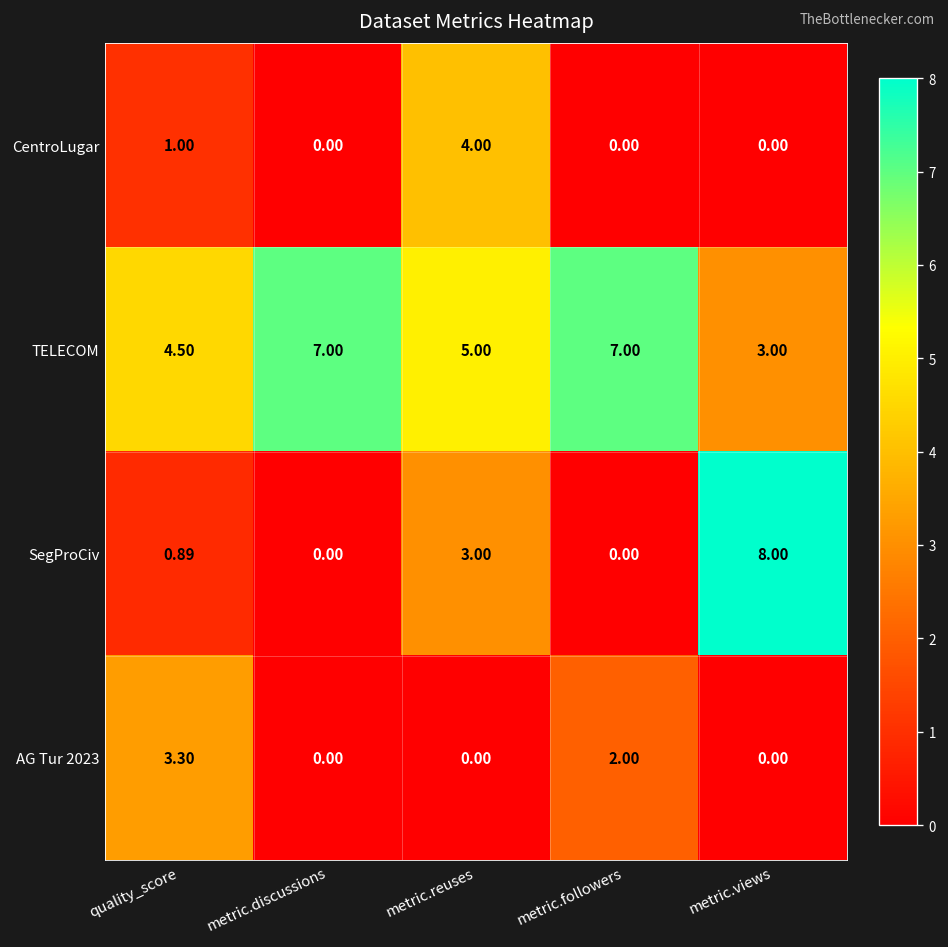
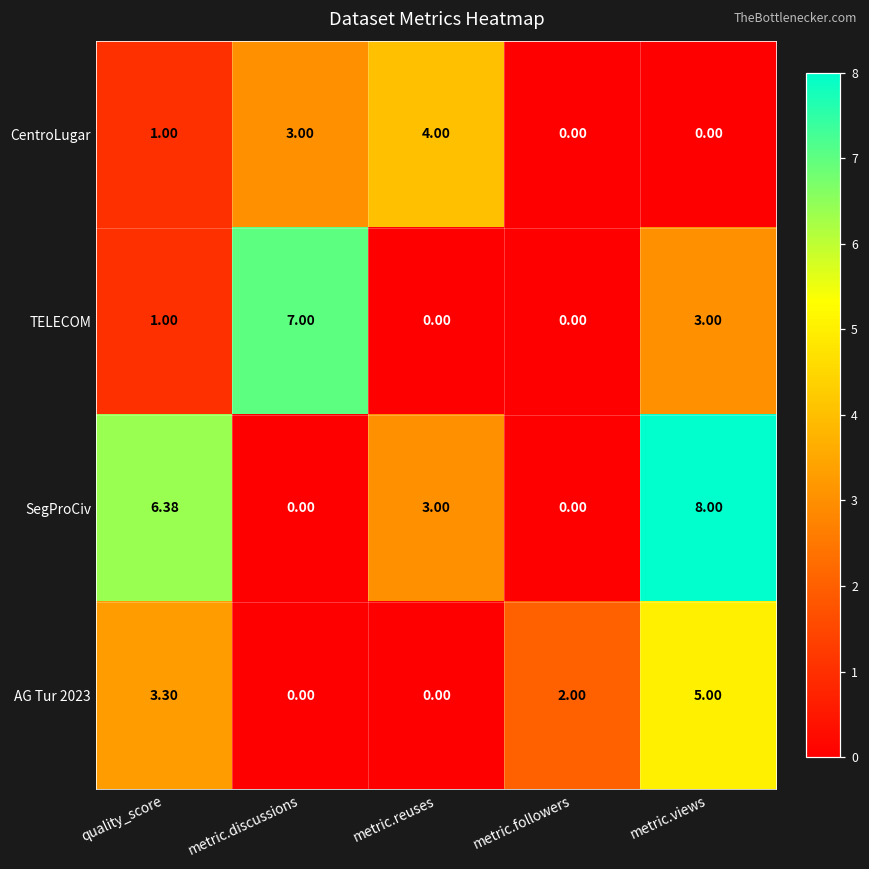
CentroLugar, metric.discussions: 0.00 -> 3.00
TELECOM, quality_score: 4.50 -> 1.00
TELECOM, metric.reuses: 5.00 -> 0.00
TELECOM, metric.followers: 7.00 -> 0.00
SegProCiv, quality_score: 0.89 -> 6.38
AG Tur 2023, metric.views: 0.00 -> 5.00
